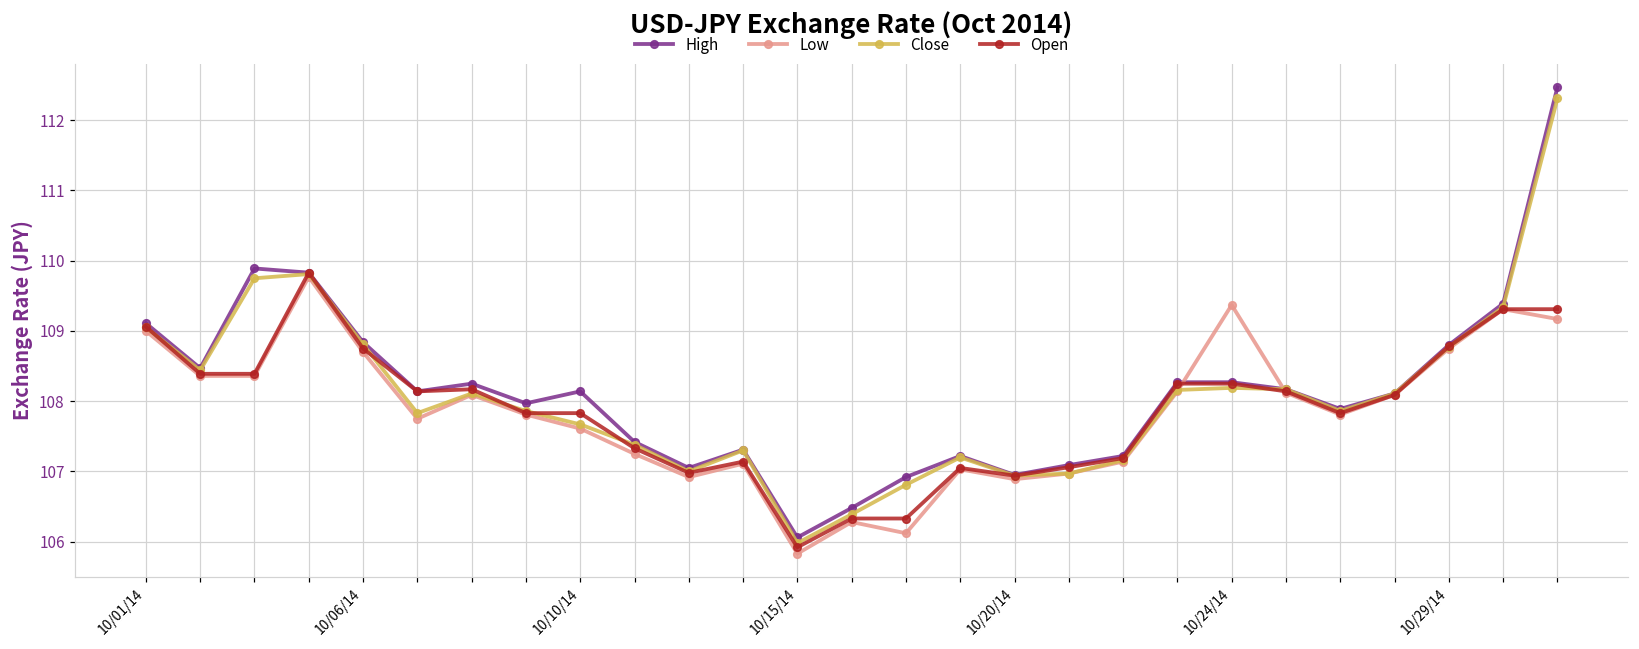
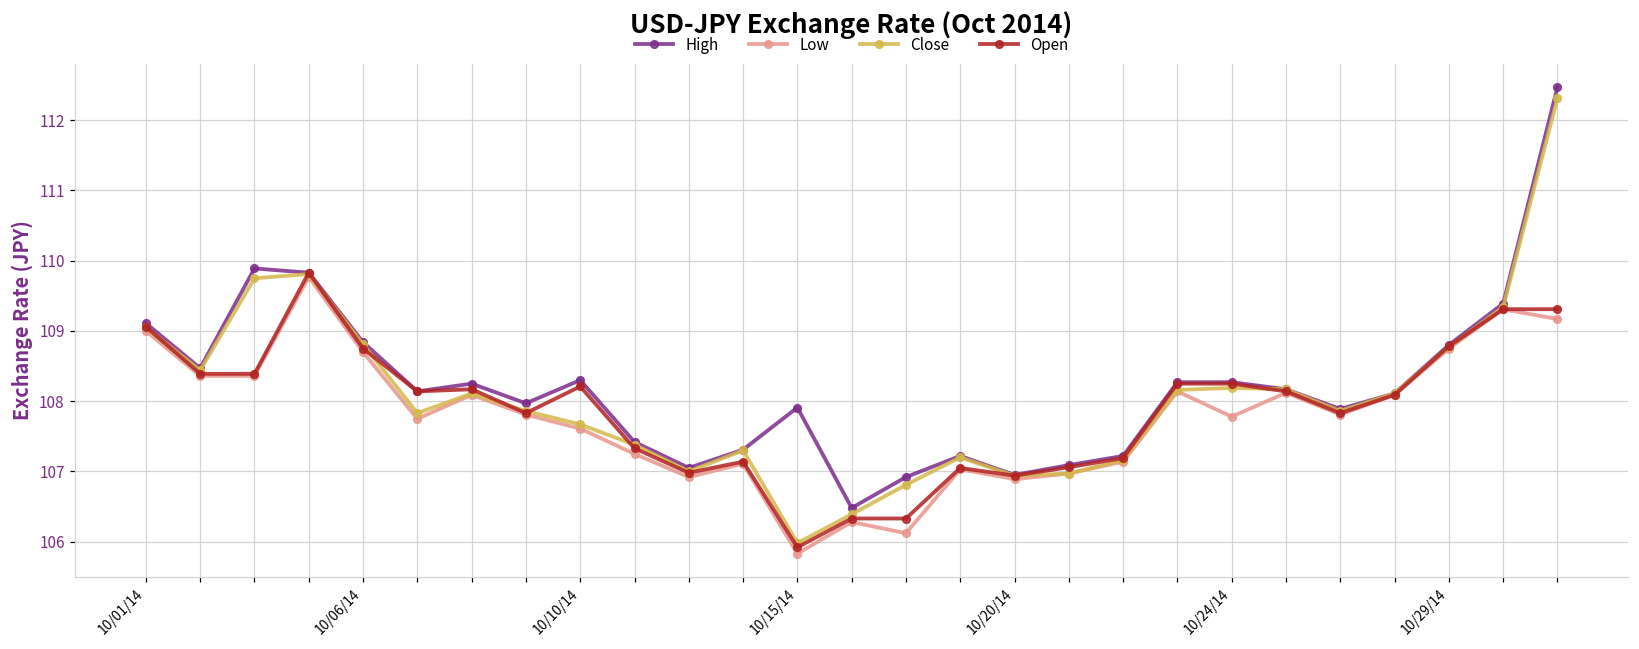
High, 10/10/14: 108.1 -> 108.3
Open, 10/10/14: 107.8 -> 108.2
High, 10/15/14: 106.1 -> 107.9
Low, 10/24/14: 109.4 -> 107.8
